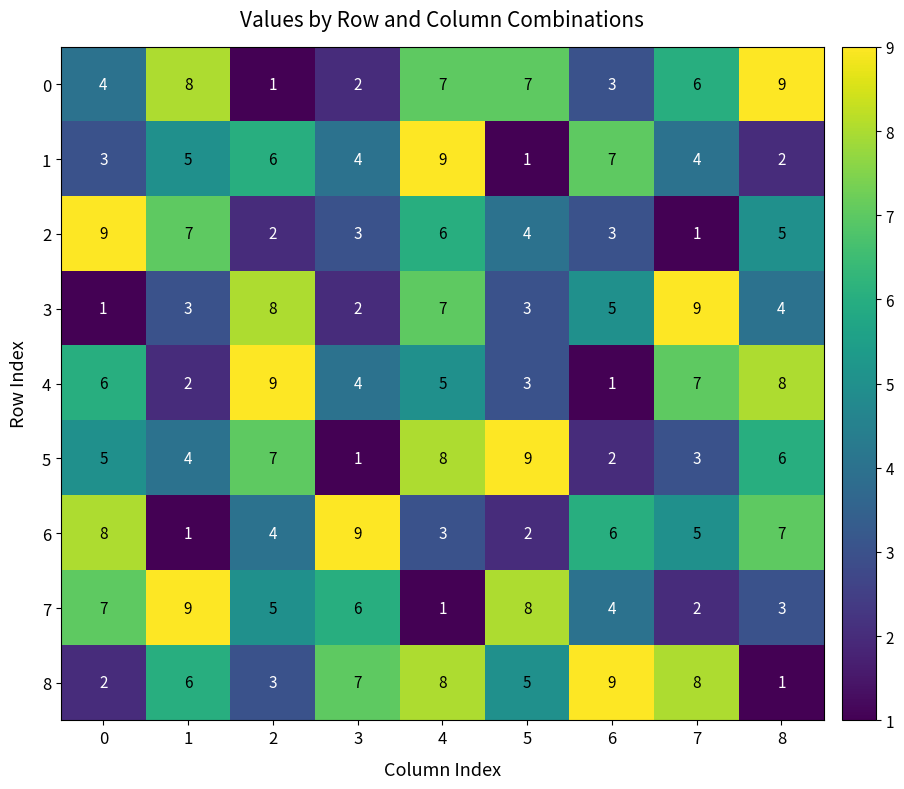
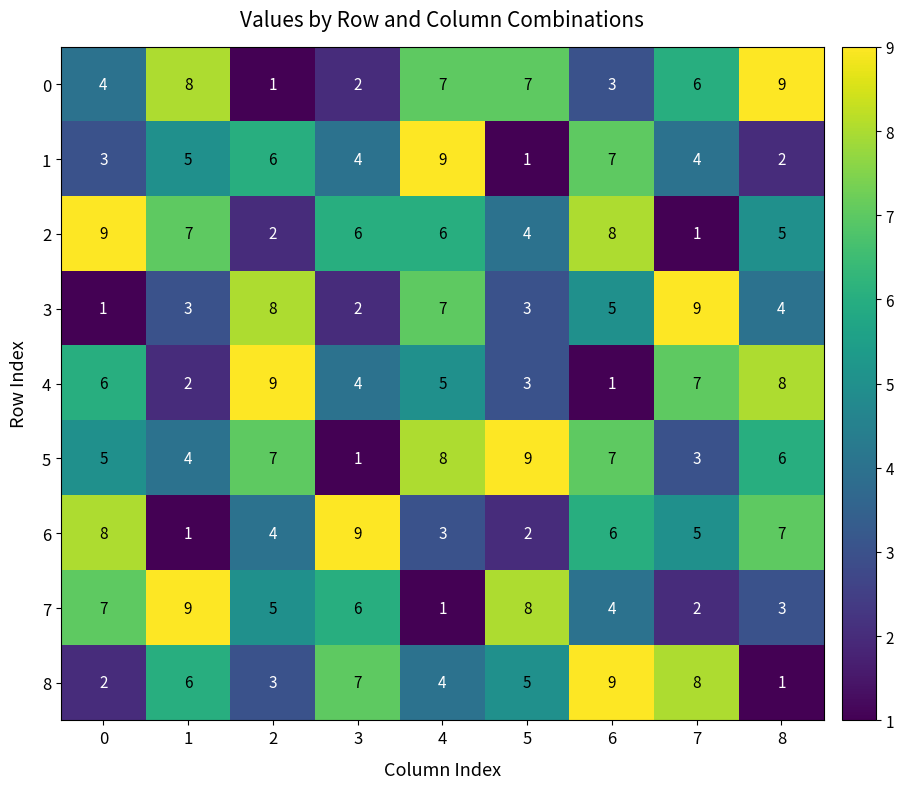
2, 3: 3 -> 6
2, 6: 3 -> 8
5, 6: 2 -> 7
8, 4: 8 -> 4
